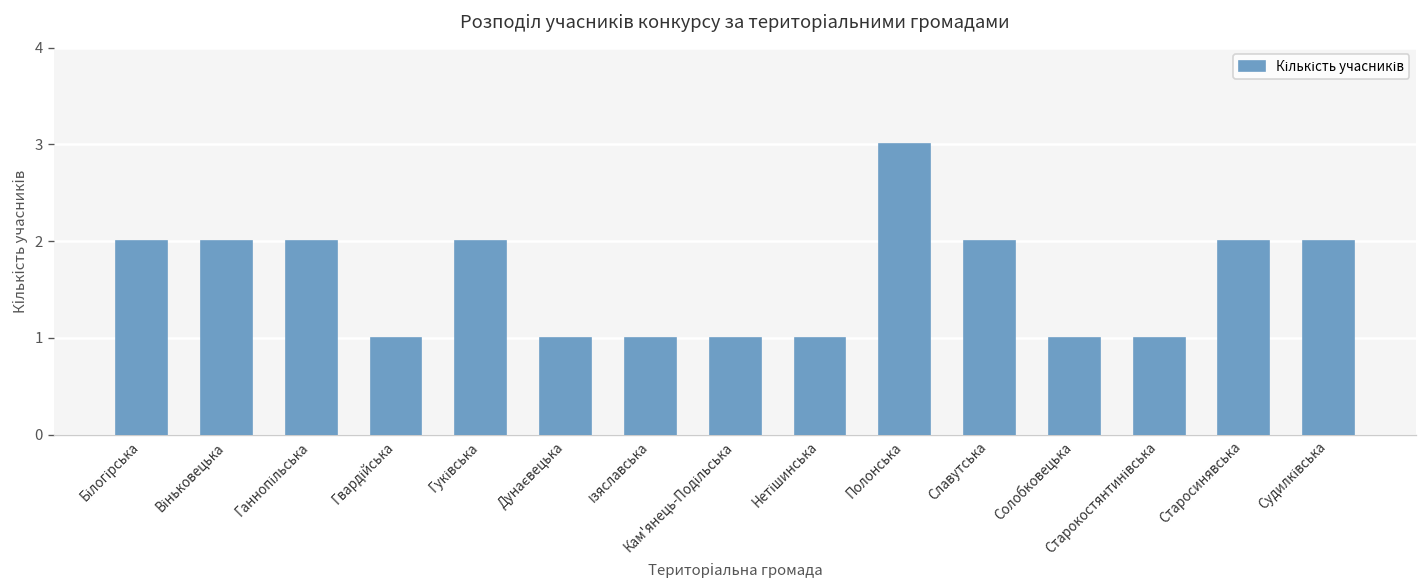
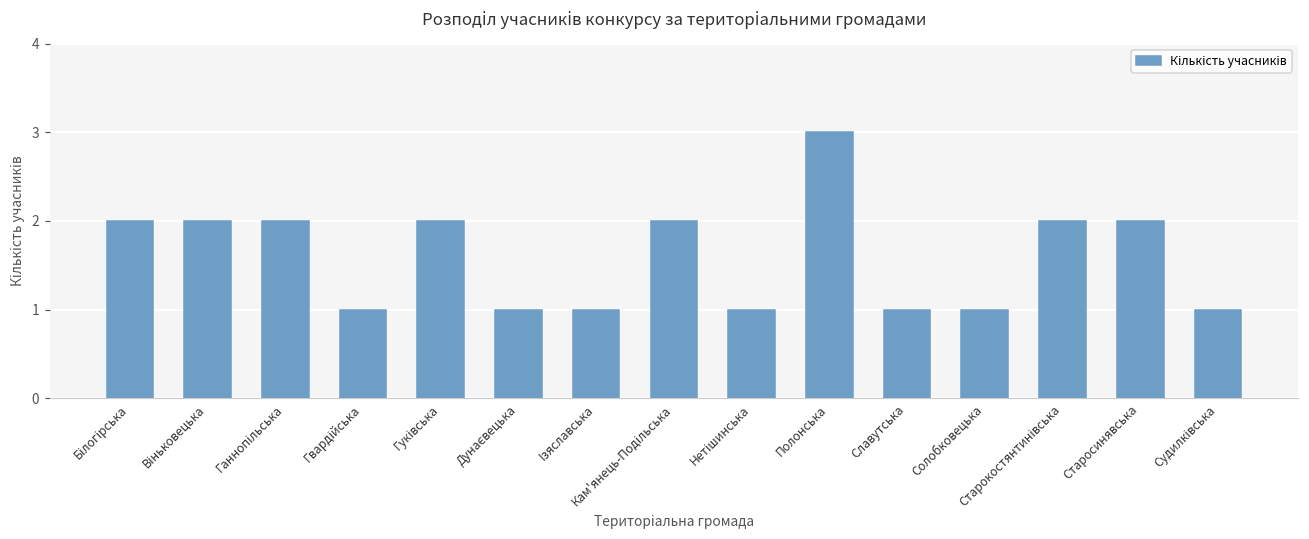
Кам'янець-Подільська: 1 -> 2
Славутська: 2 -> 1
Старокостянтинівська: 1 -> 2
Судилківська: 2 -> 1
